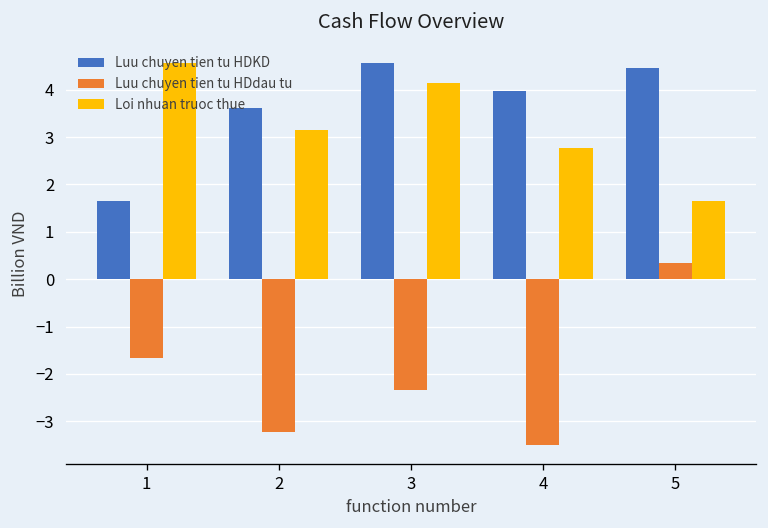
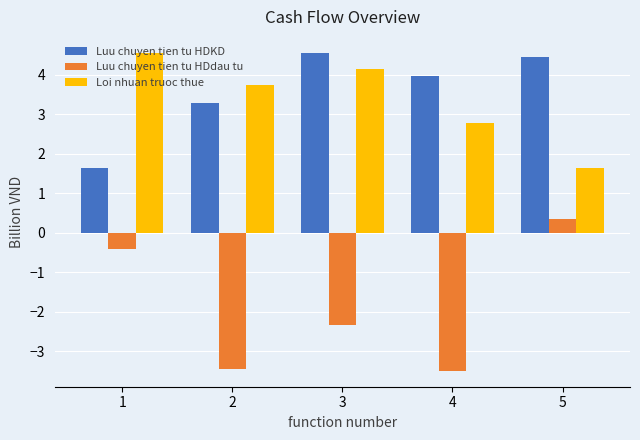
Luu chuyen tien tu HDdau tu, 1: -1.7 -> -0.4
Luu chuyen tien tu HDKD, 2: 3.6 -> 3.3
Luu chuyen tien tu HDdau tu, 2: -3.2 -> -3.4
Loi nhuan truoc thue, 2: 3.2 -> 3.7
